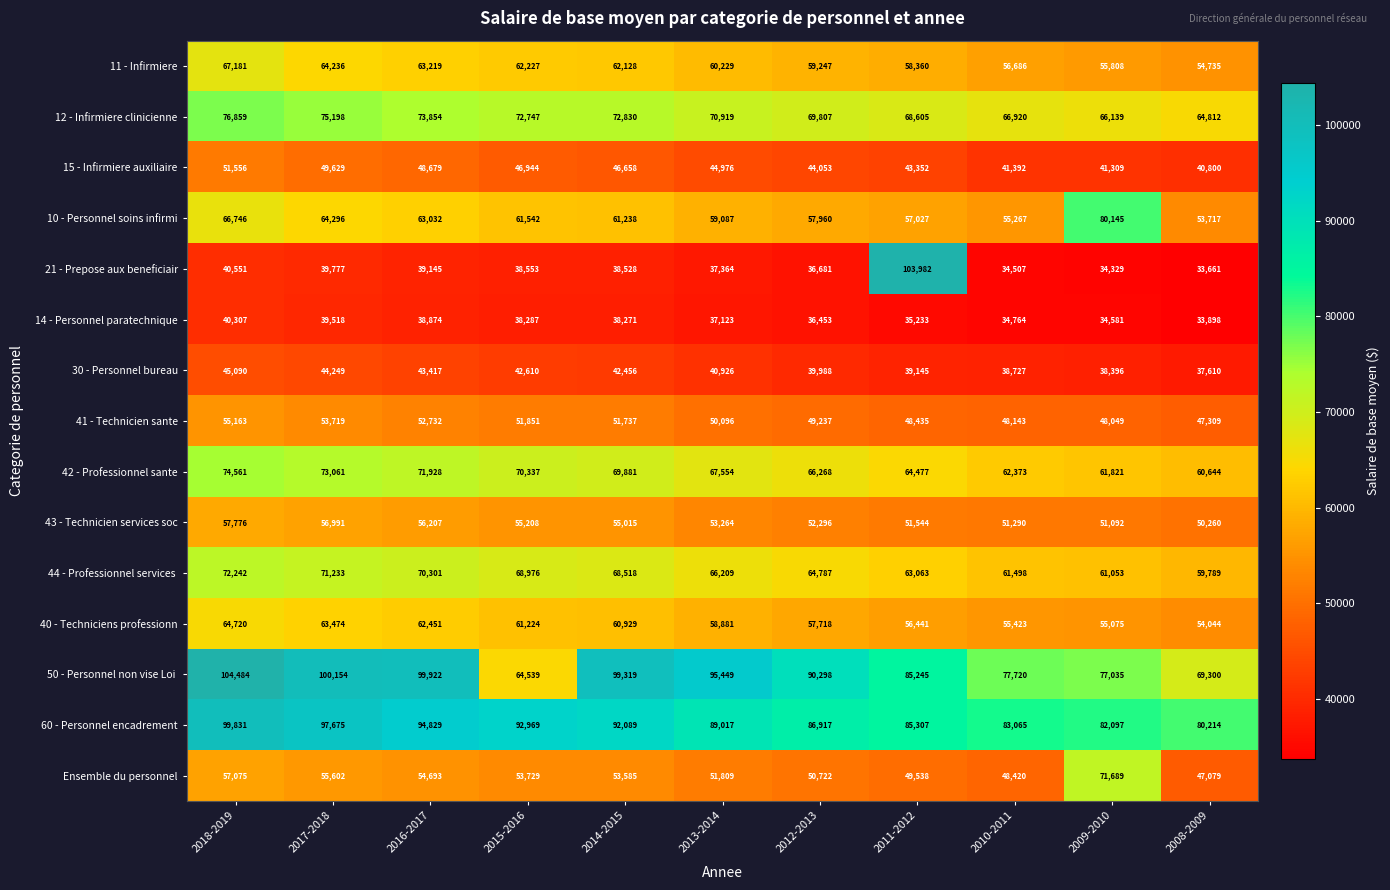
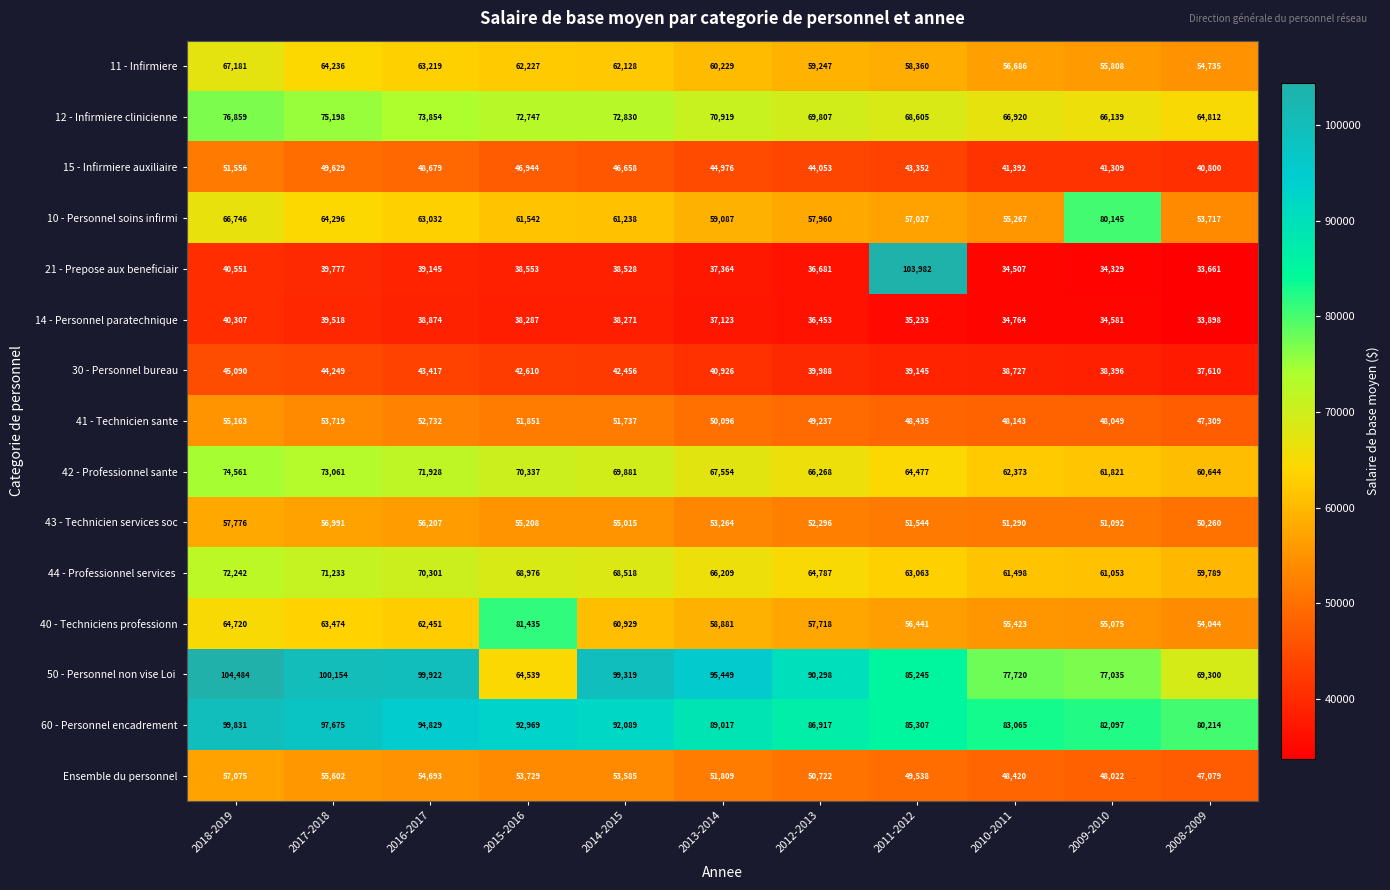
40 - Techniciens professionn, 2015-2016: 61,224 -> 81,435
Ensemble du personnel, 2009-2010: 71,689 -> 48,022
